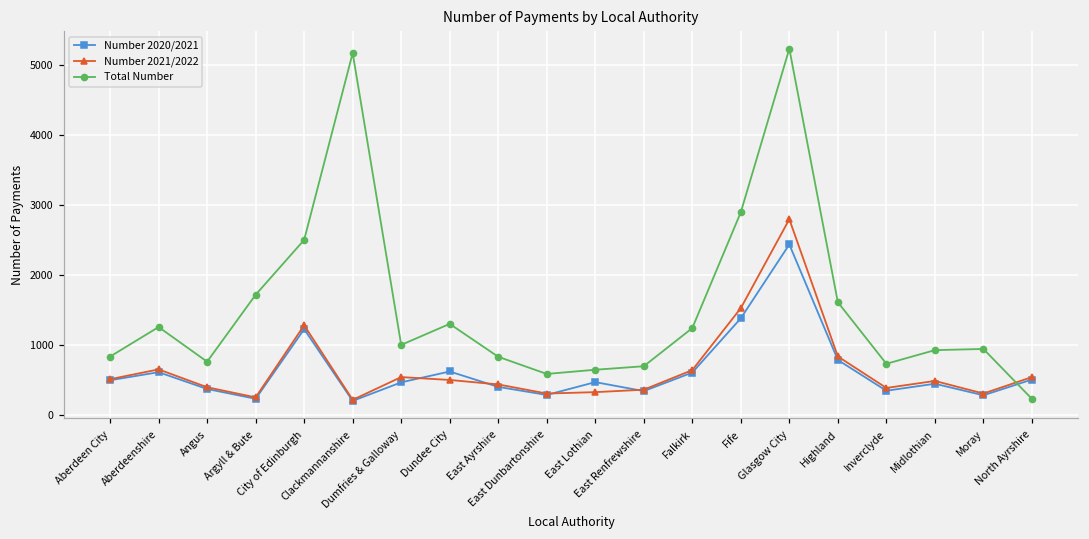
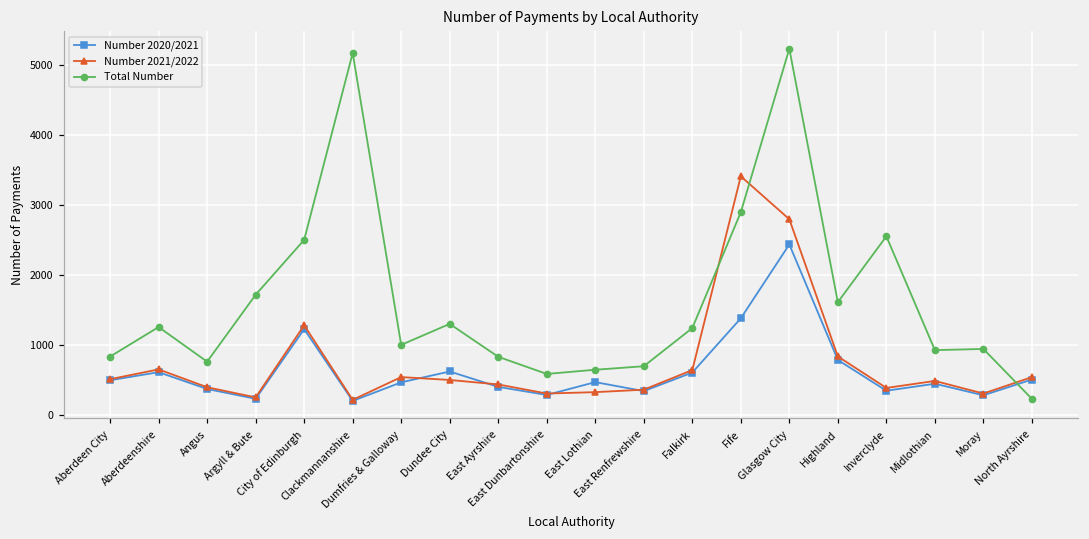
Number 2021/2022, Fife: 1500 -> 3400
Total Number, Inverclyde: 700 -> 2500
